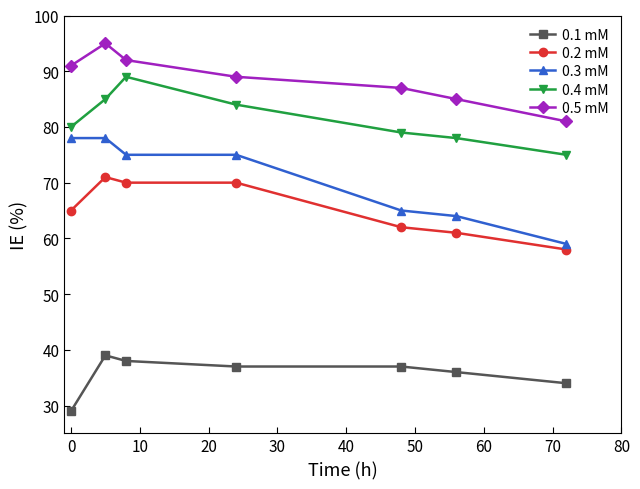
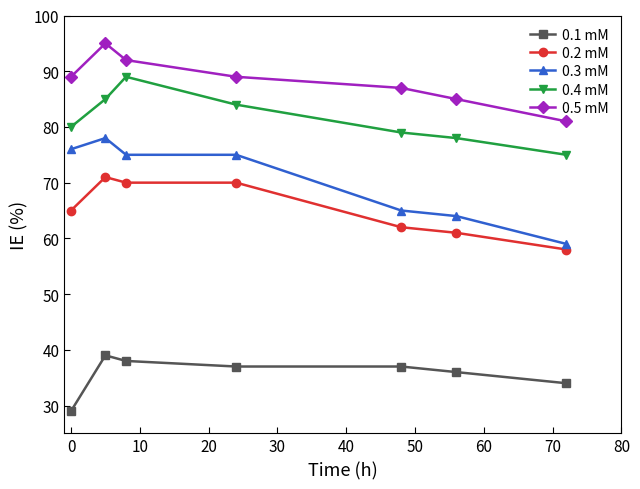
0.3 mM, 0: 78 -> 76
0.5 mM, 0: 91 -> 89
